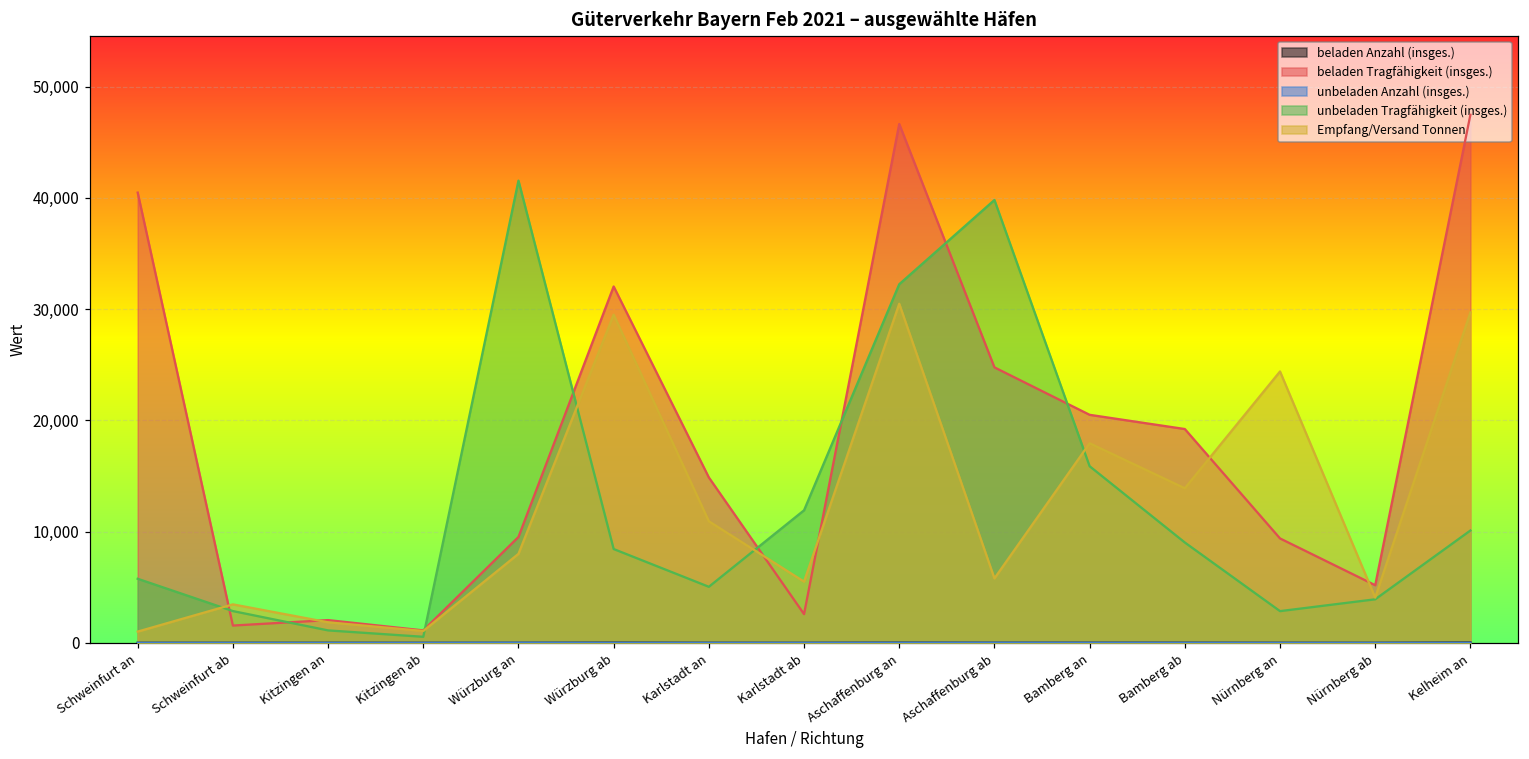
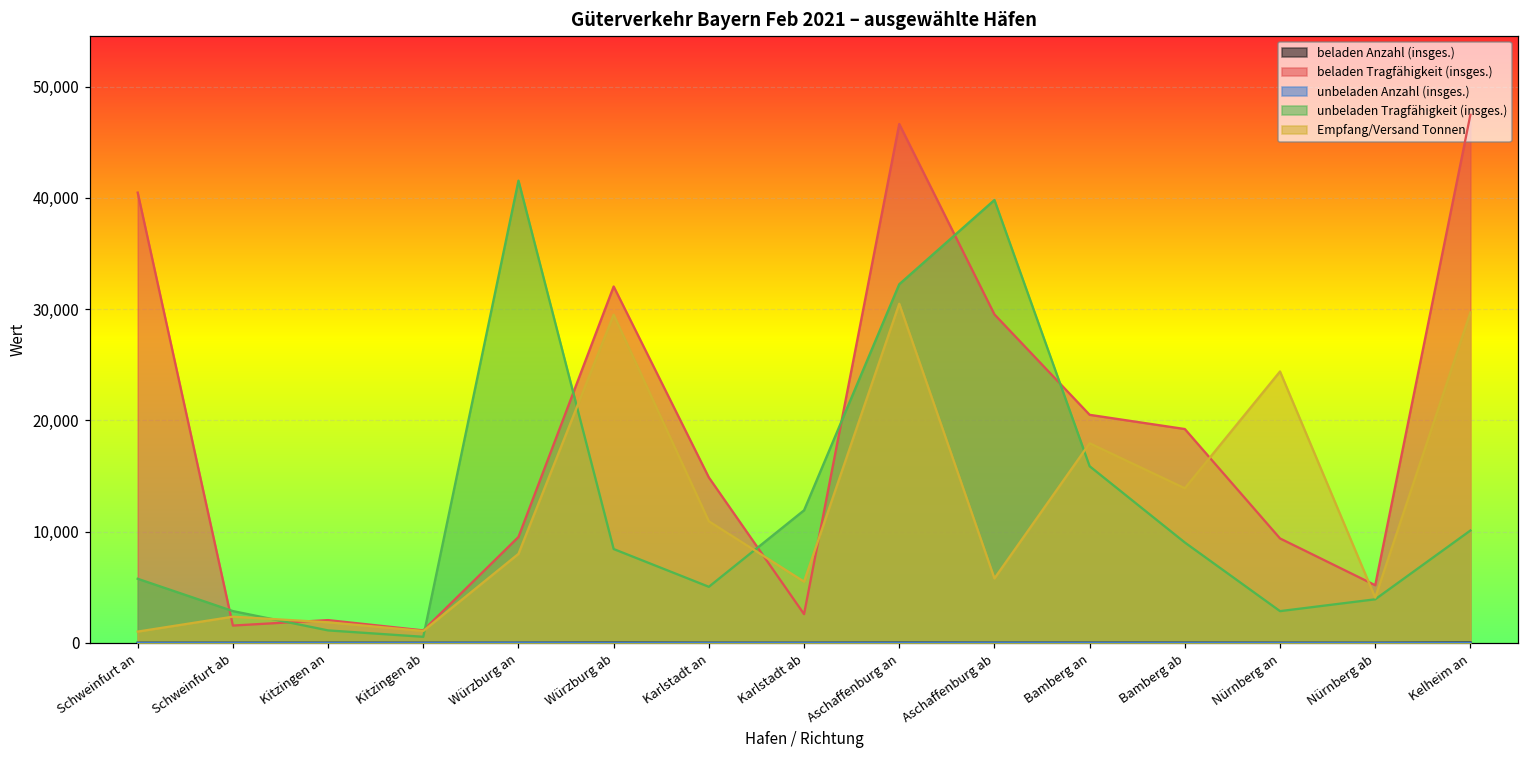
Empfang/Versand Tonnen, Schweinfurt ab: 3,500 -> 2,400
beladen Tragfähigkeit (insges.), Aschaffenburg ab: 24,800 -> 29,500
